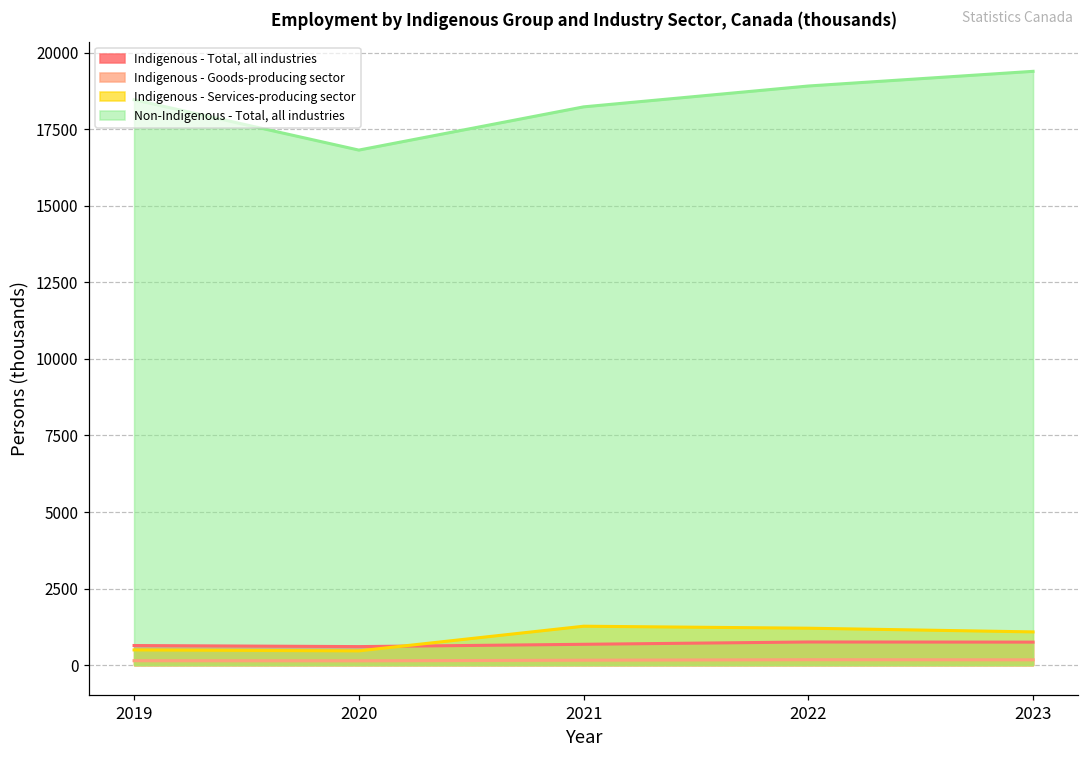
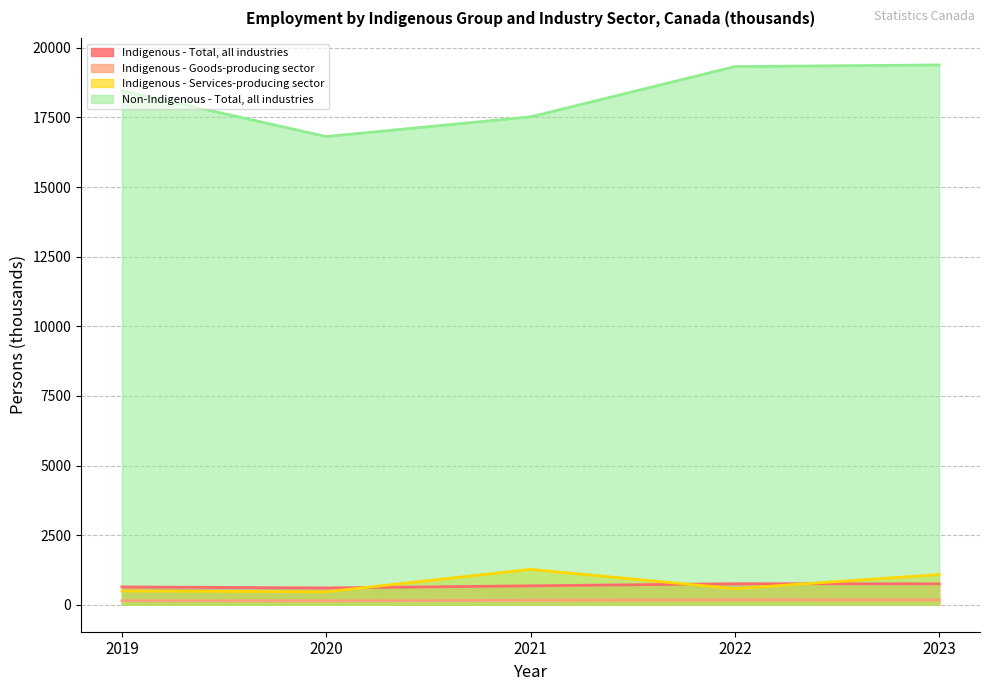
Non-Indigenous - Total, all industries, 2021: 18200 -> 17500
Indigenous - Services-producing sector, 2022: 1200 -> 600
Non-Indigenous - Total, all industries, 2022: 18900 -> 19300
